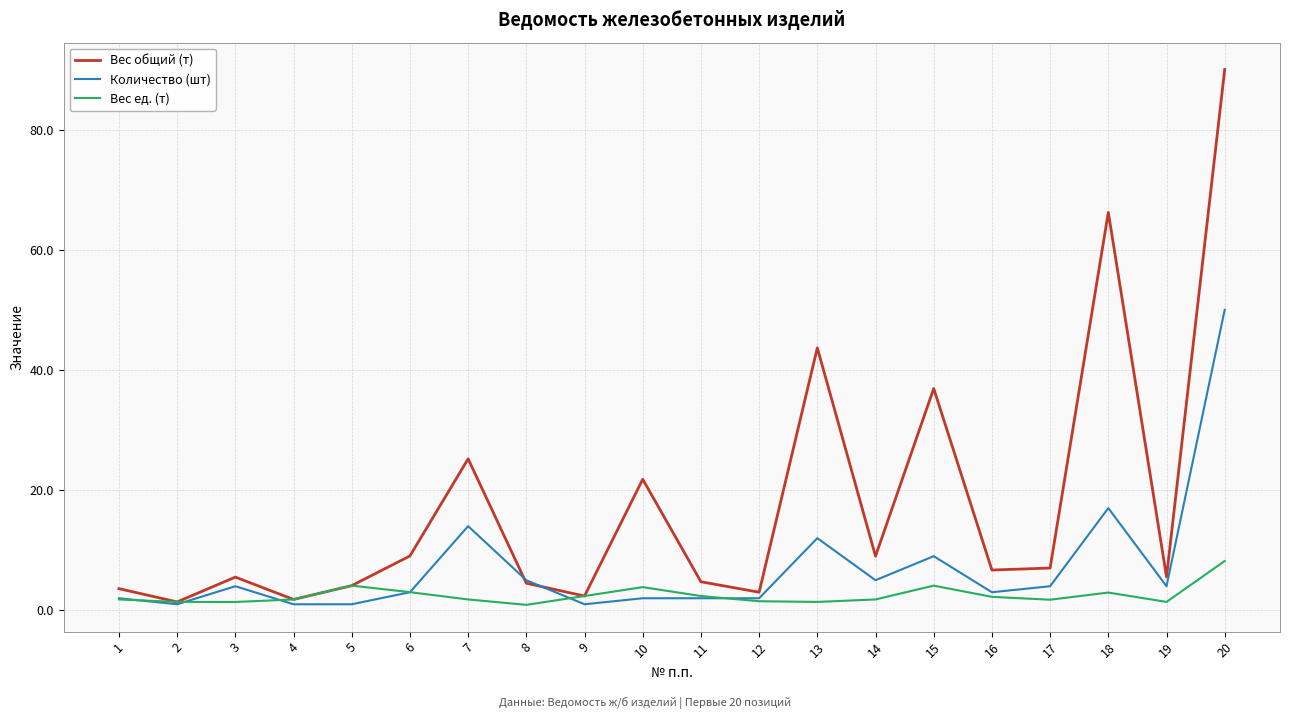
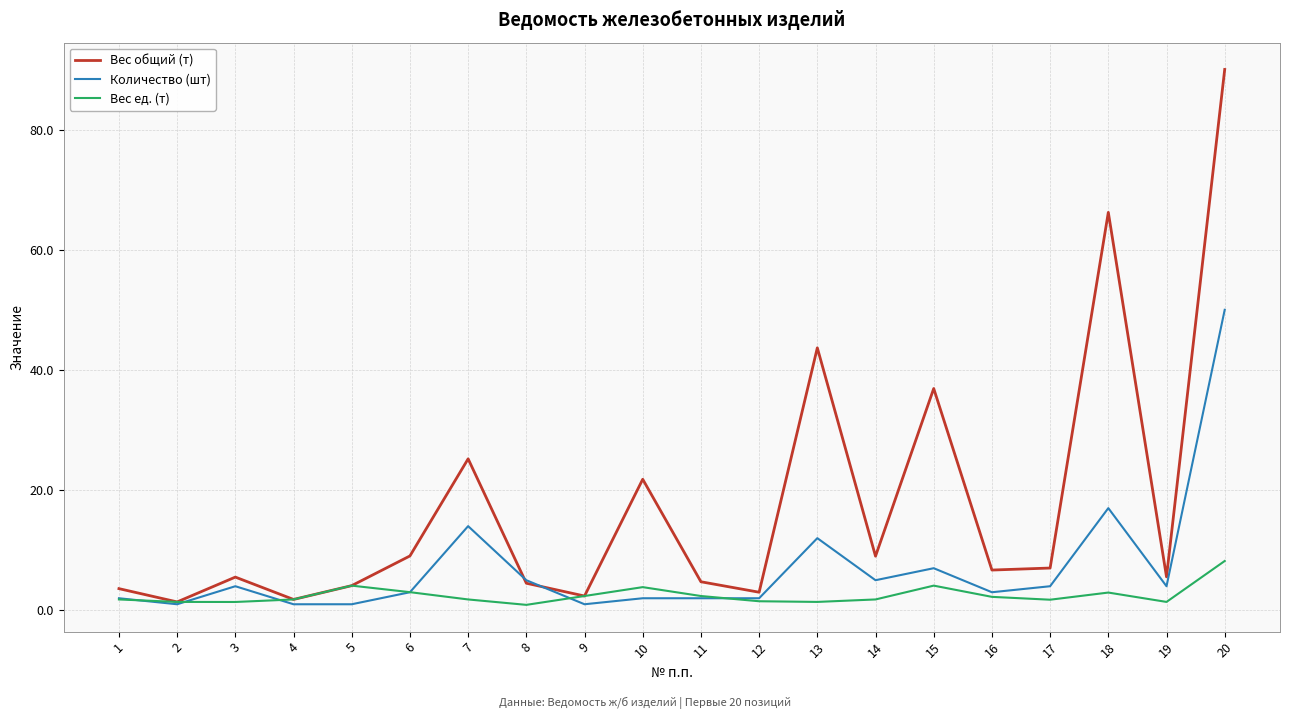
Количество (шт), 15: 9 -> 7
